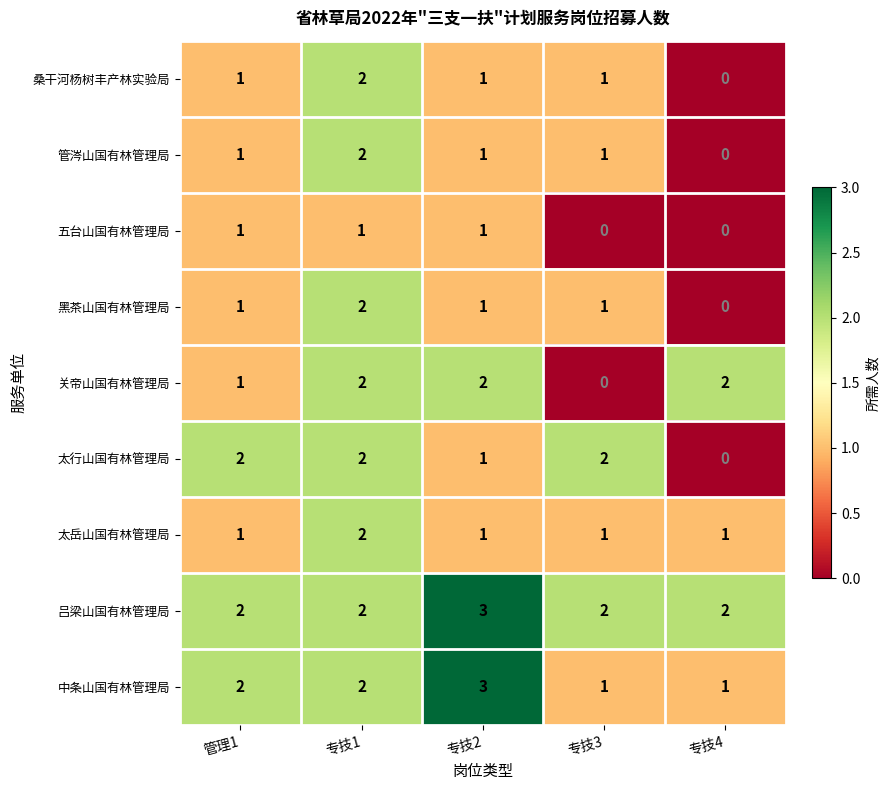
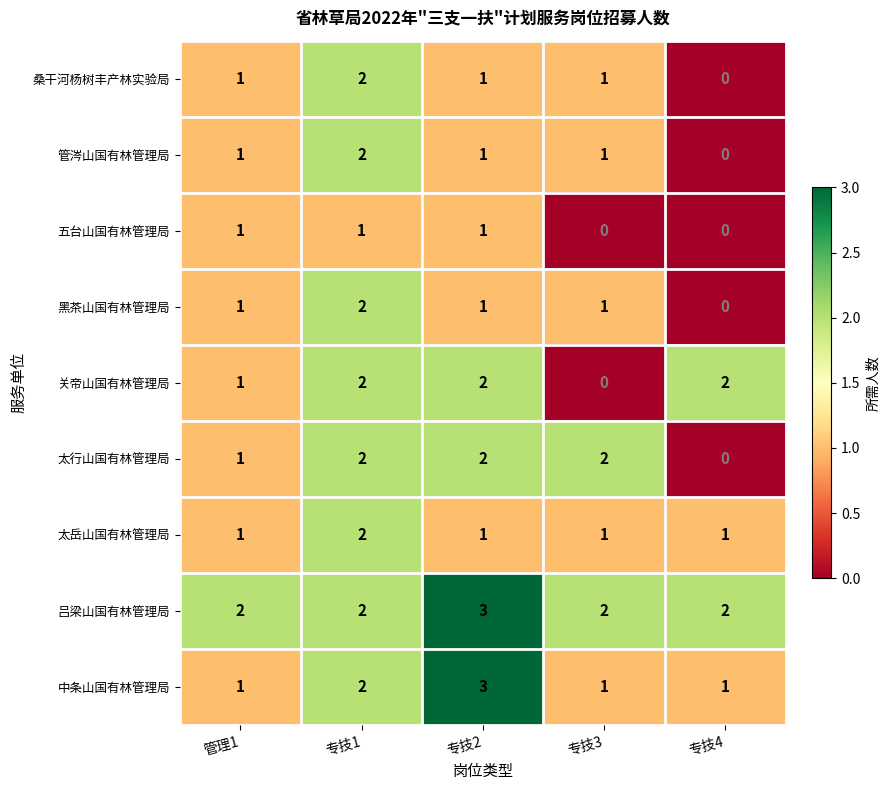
太行山国有林管理局, 管理1: 2 -> 1
太行山国有林管理局, 专技2: 1 -> 2
中条山国有林管理局, 管理1: 2 -> 1
